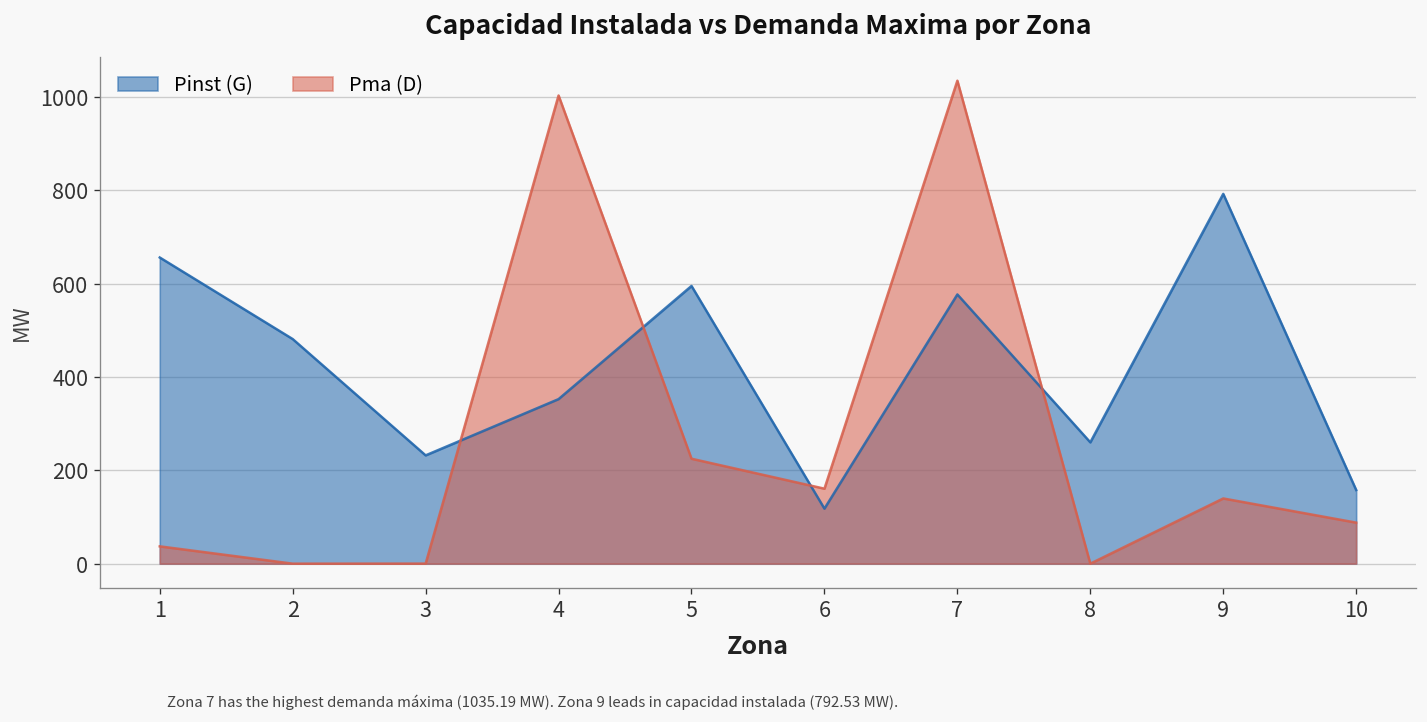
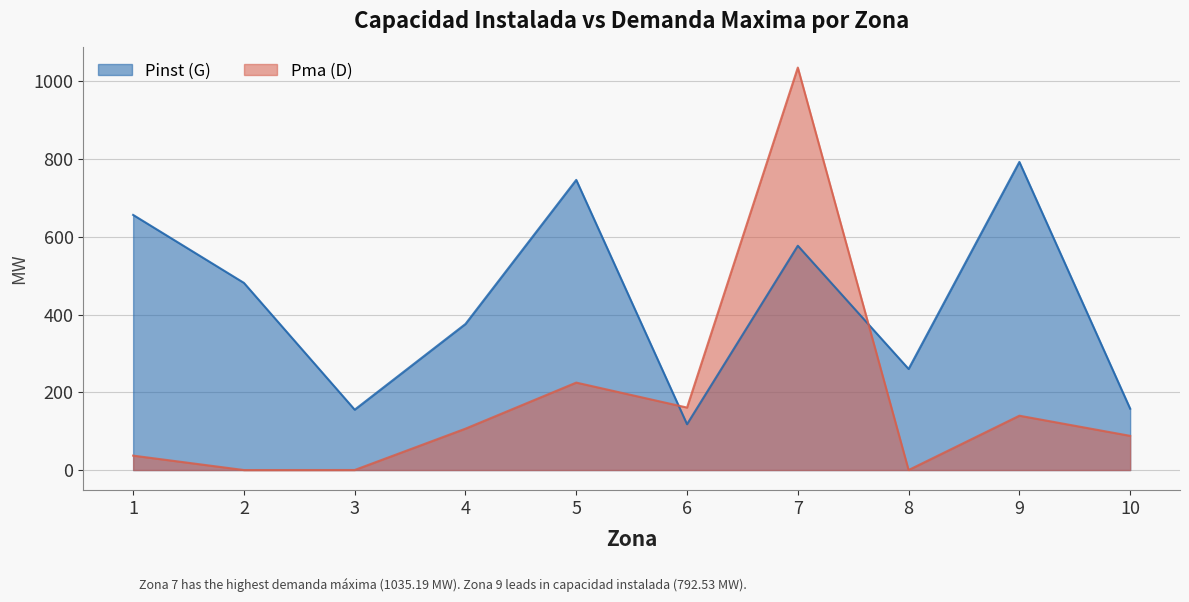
Pinst (G), 3: 230 -> 160
Pinst (G), 4: 350 -> 380
Pma (D), 4: 1000 -> 110
Pinst (G), 5: 600 -> 750
